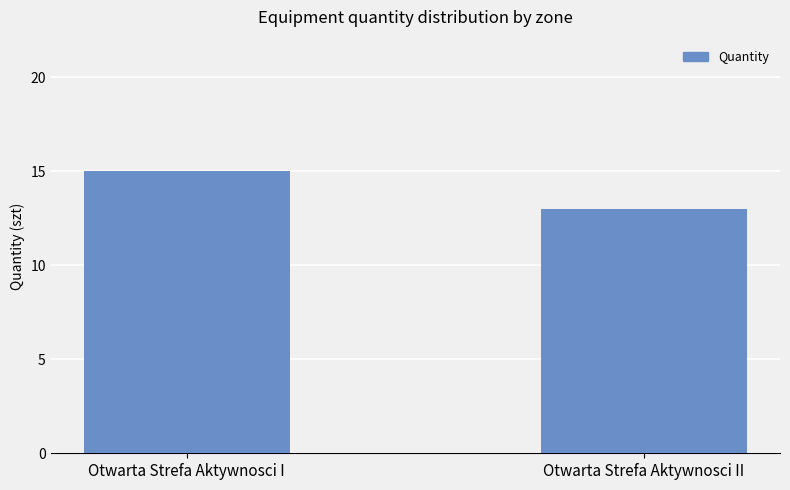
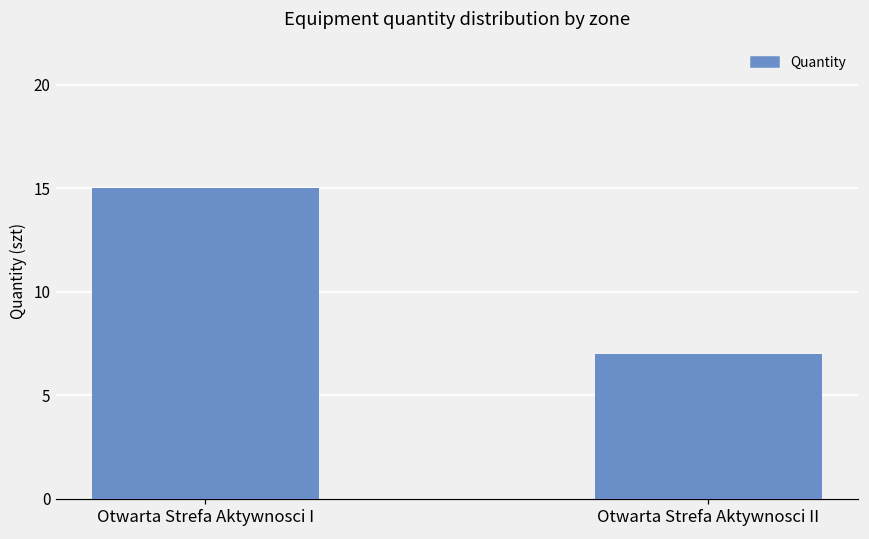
Otwarta Strefa Aktywnosci II: 13 -> 7
